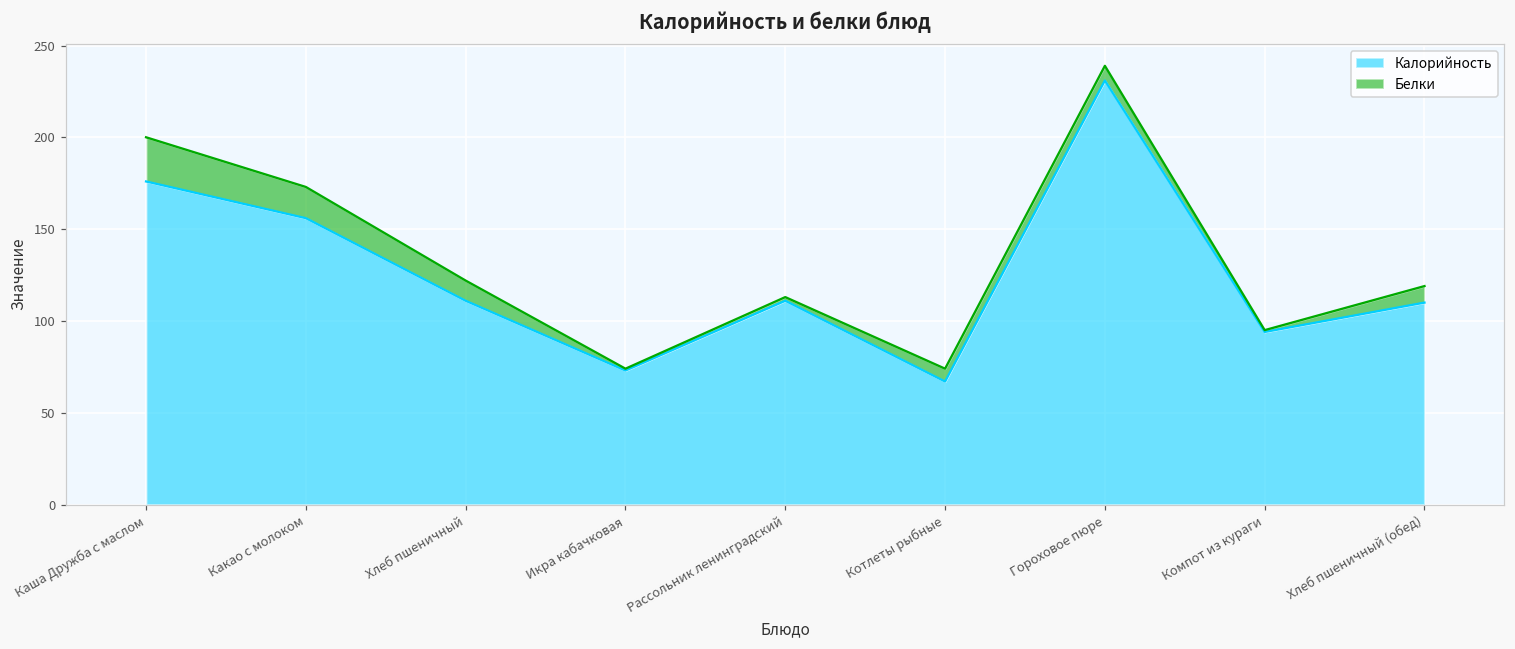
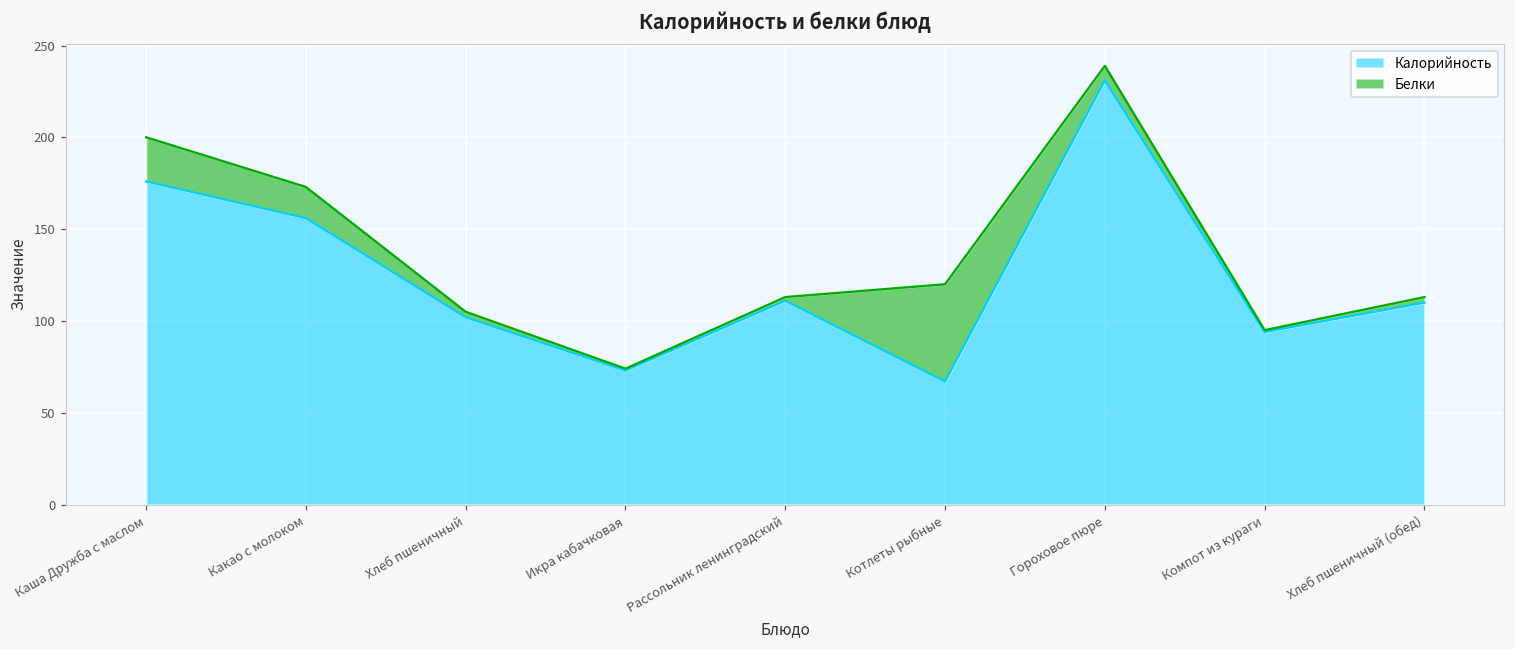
Калорийность, Хлеб пшеничный: 111 -> 102
Белки, Хлеб пшеничный: 11 -> 3
Белки, Котлеты рыбные: 7 -> 53
Белки, Хлеб пшеничный (обед): 9 -> 3
